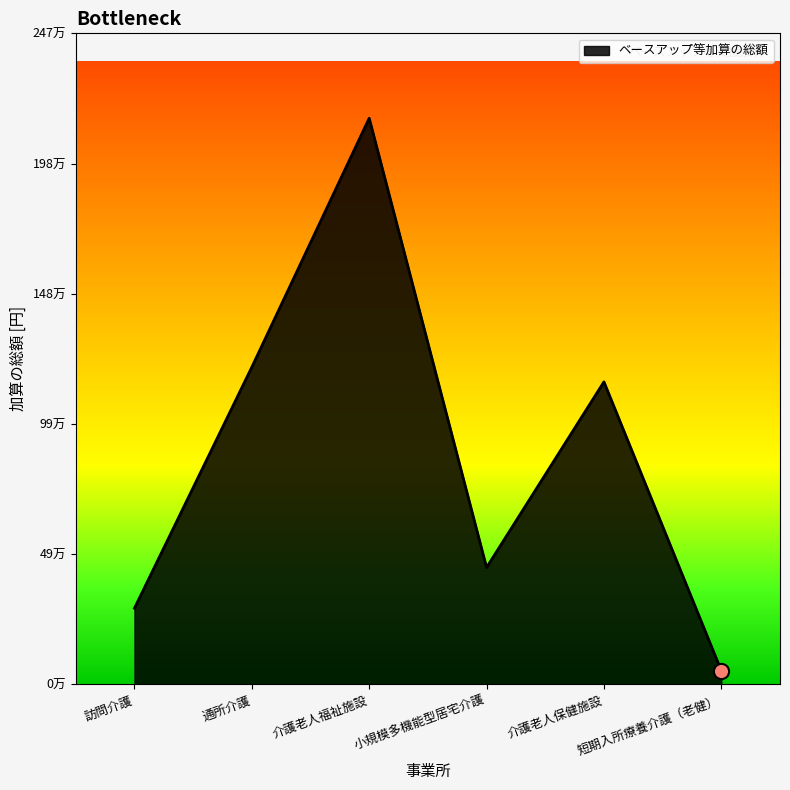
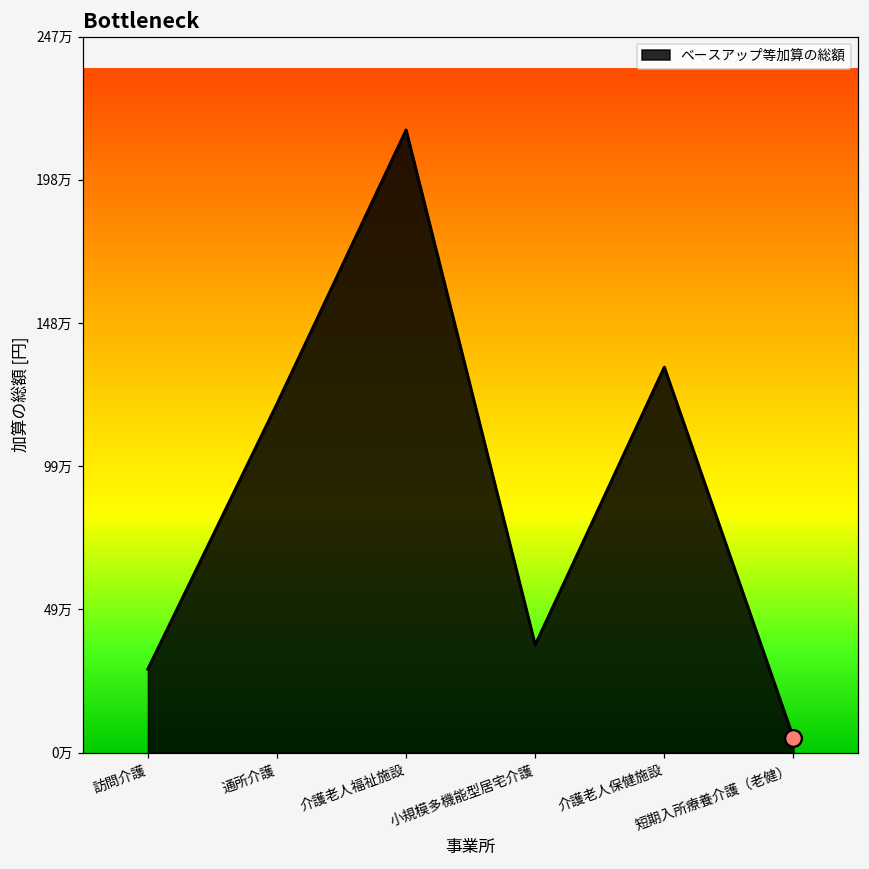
ベースアップ等加算の総額, 小規模多機能型居宅介護: 44万 -> 37万
ベースアップ等加算の総額, 介護老人保健施設: 115万 -> 133万
